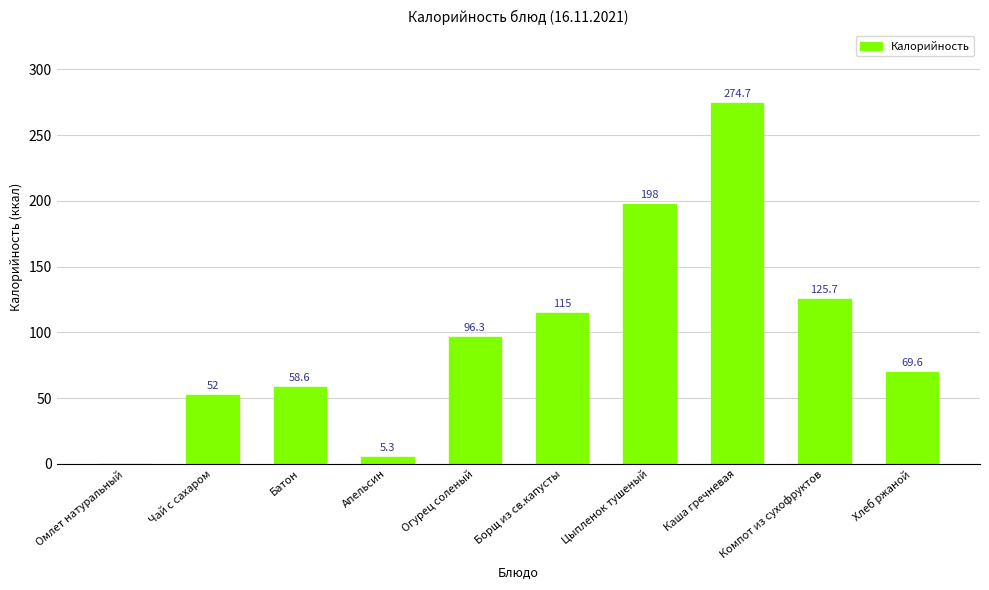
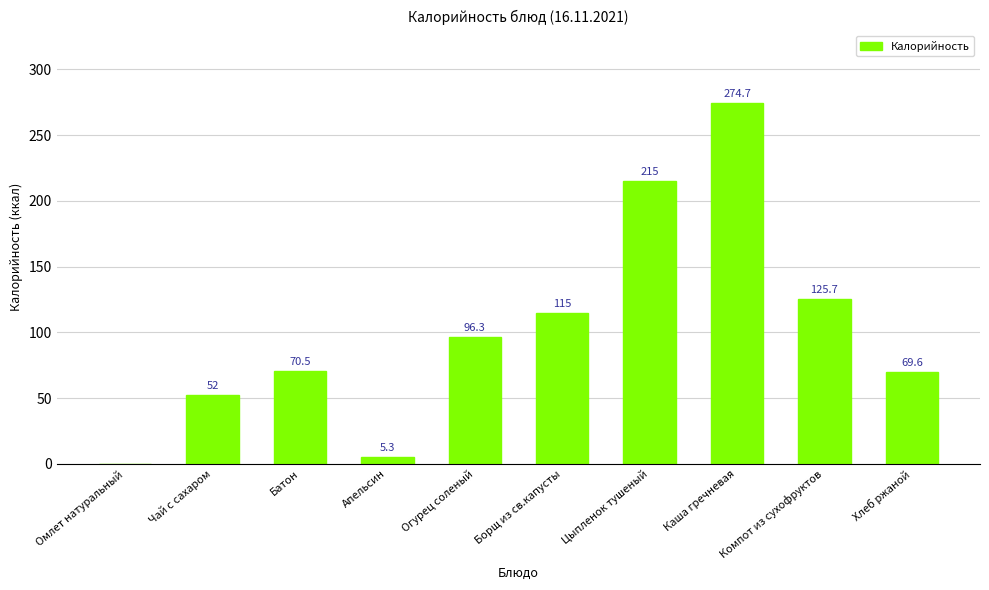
Батон: 58.6 -> 70.5
Цыпленок тушеный: 198 -> 215
